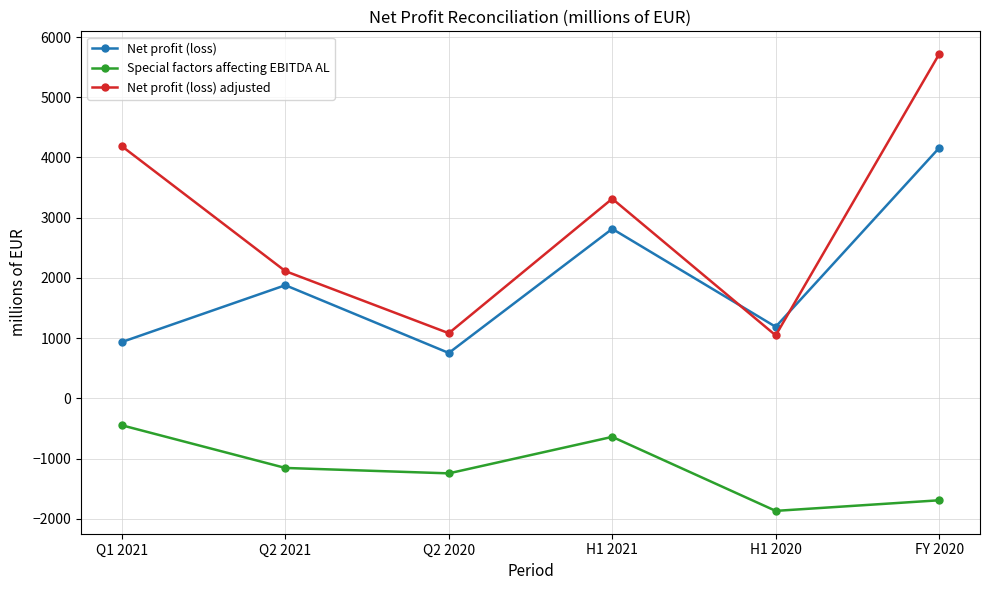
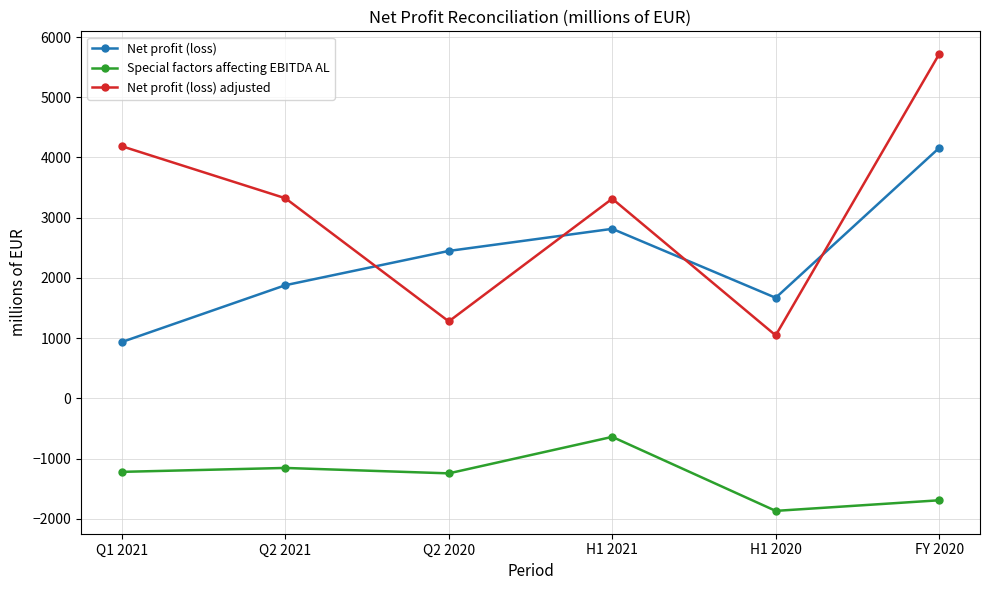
Special factors affecting EBITDA AL, Q1 2021: -400 -> -1200
Net profit (loss) adjusted, Q2 2021: 2100 -> 3300
Net profit (loss), Q2 2020: 800 -> 2400
Net profit (loss) adjusted, Q2 2020: 1100 -> 1300
Net profit (loss), H1 2020: 1200 -> 1700
